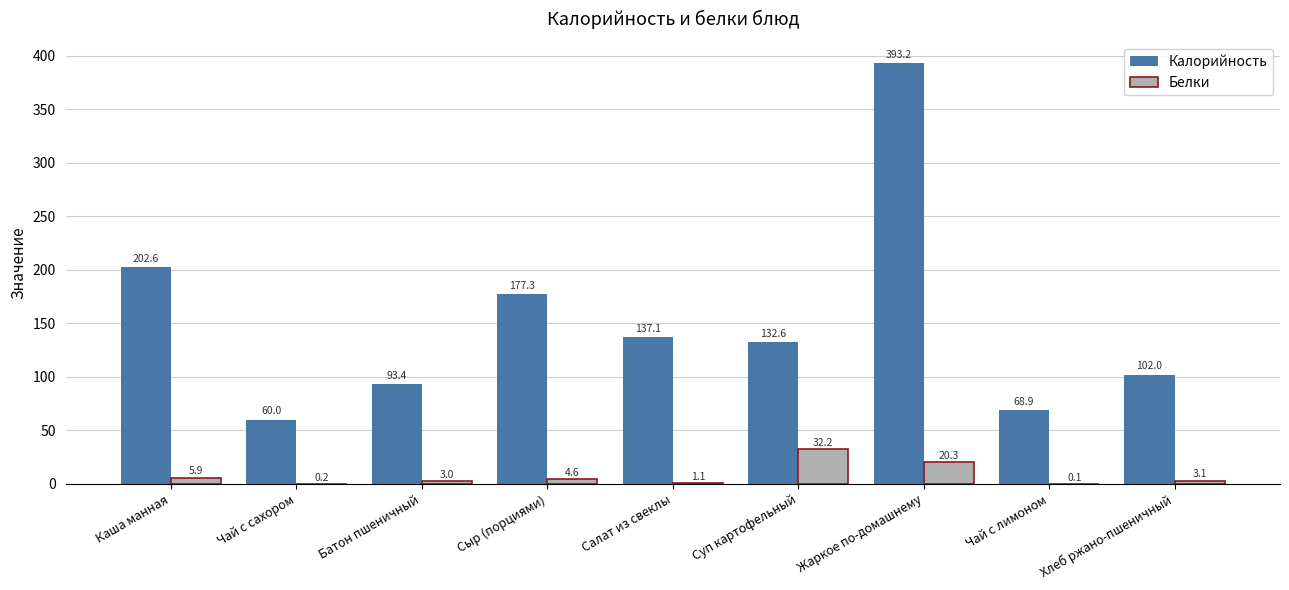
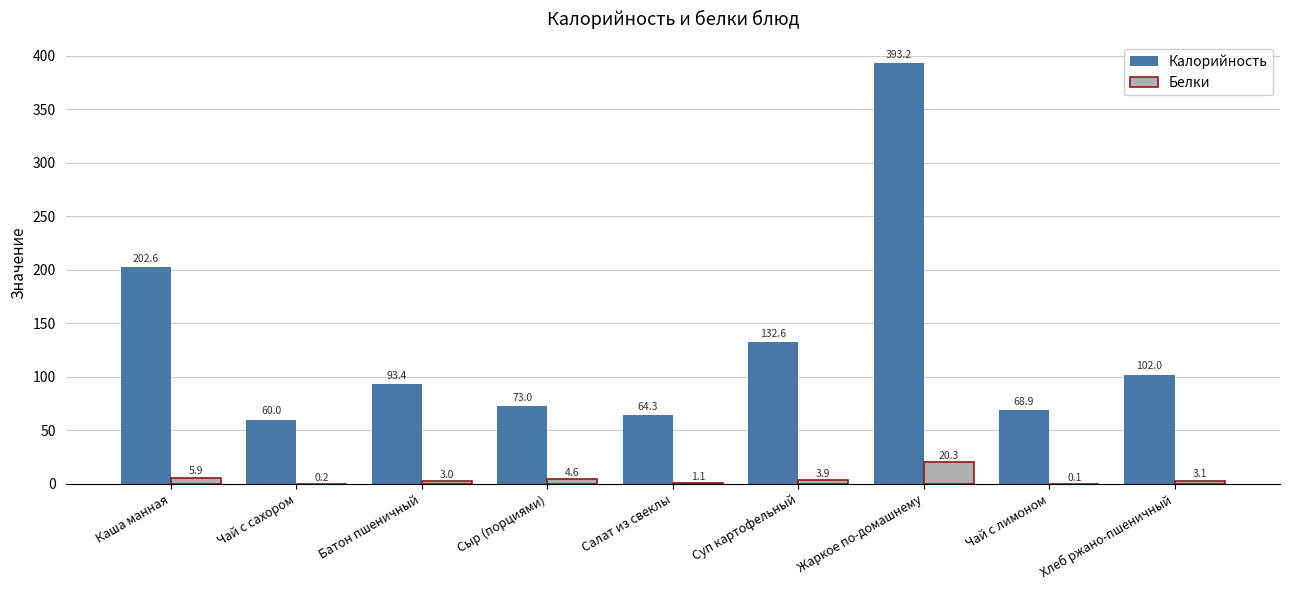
Калорийность, Сыр (порциями): 177.3 -> 73.0
Калорийность, Салат из свеклы: 137.1 -> 64.3
Белки, Суп картофельный: 32.2 -> 3.9
